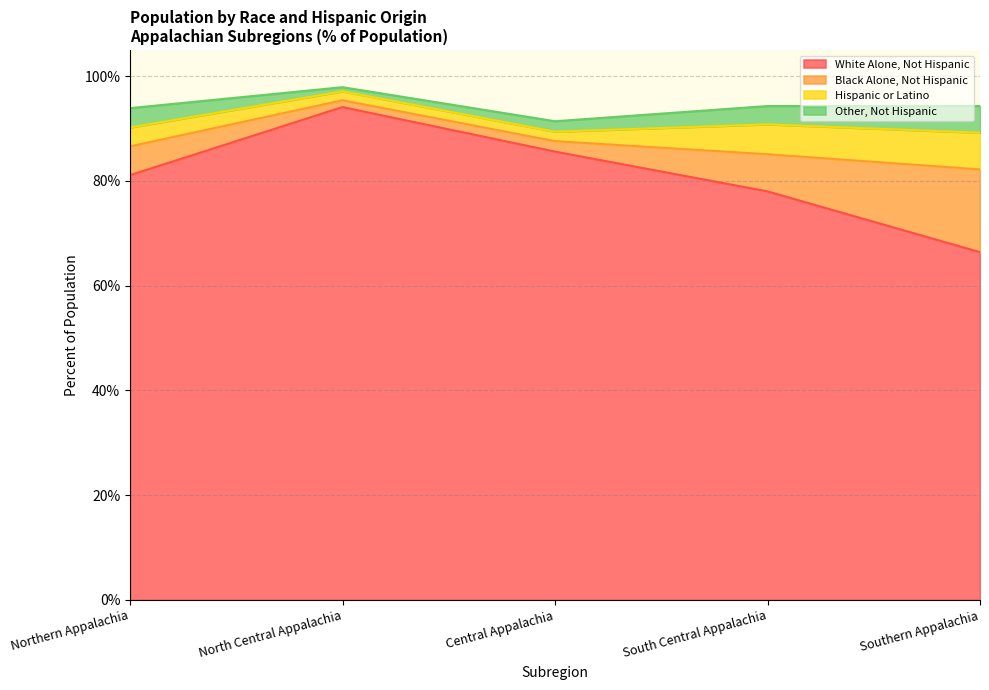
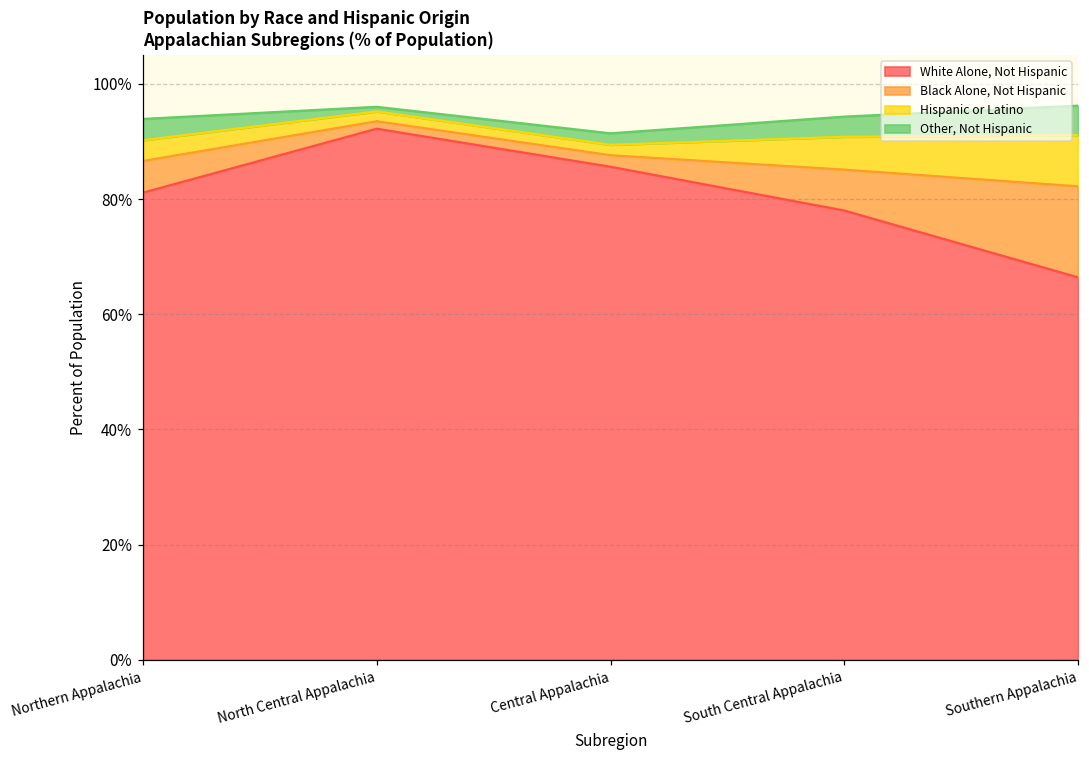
White Alone, Not Hispanic, North Central Appalachia: 94% -> 92%
Hispanic or Latino, Southern Appalachia: 7% -> 9%
